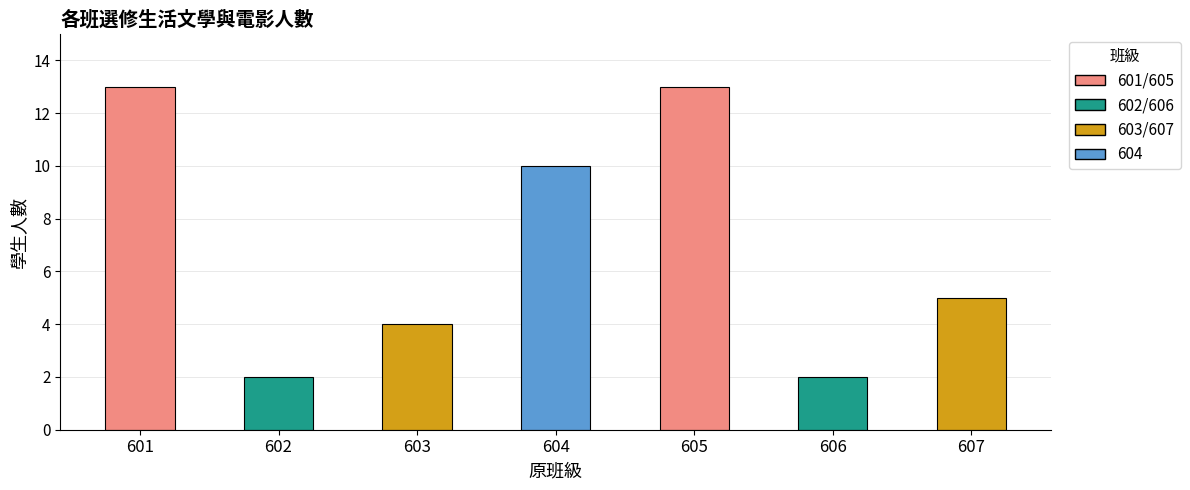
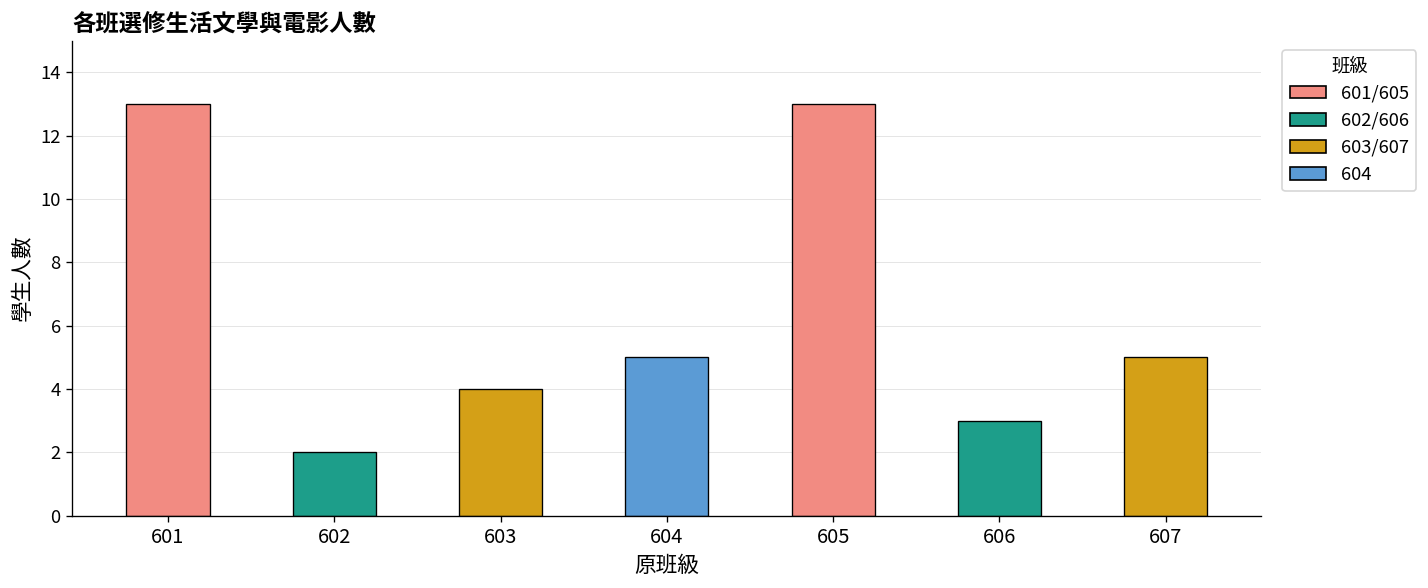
604: 10 -> 5
606: 2 -> 3
